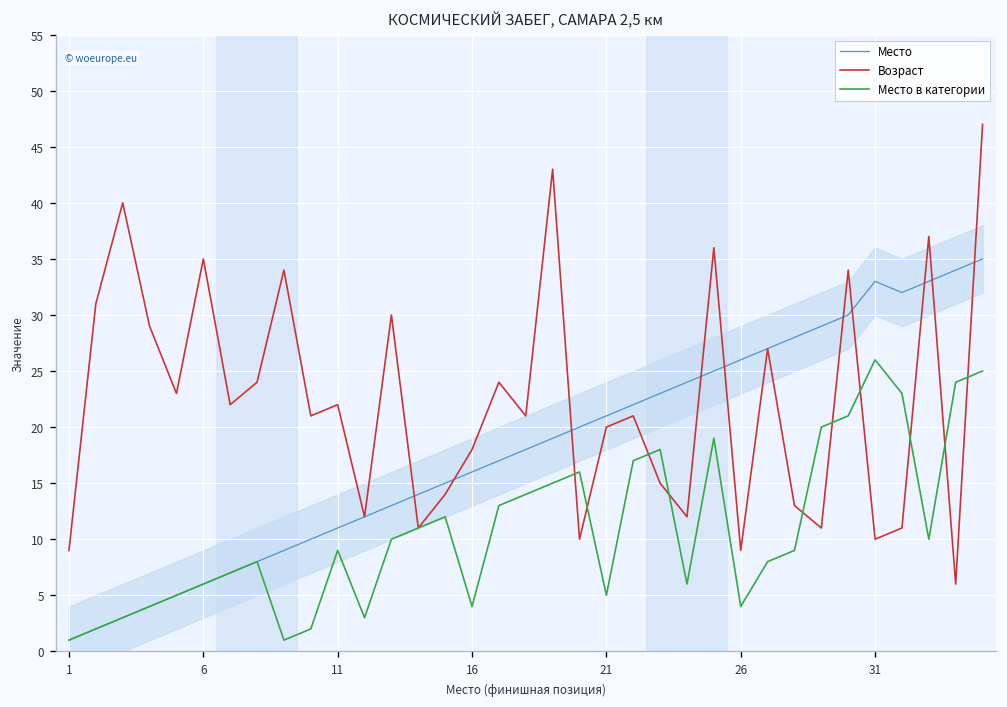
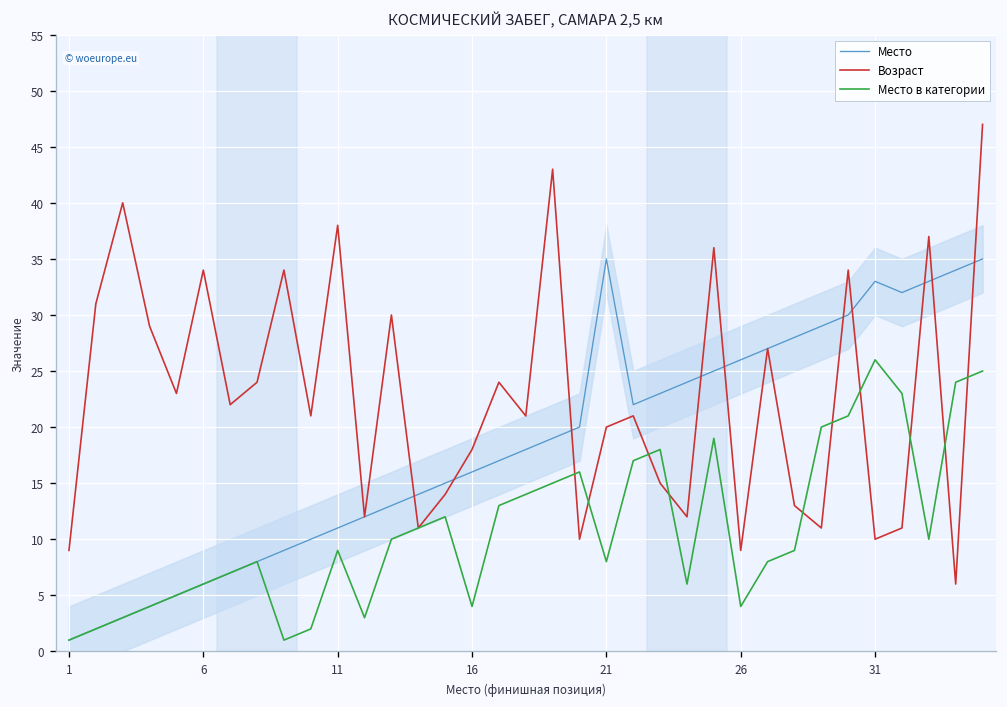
Возраст, 6: 35 -> 34
Возраст, 11: 22 -> 38
Место, 21: 21 -> 35
Место в категории, 21: 5 -> 8
